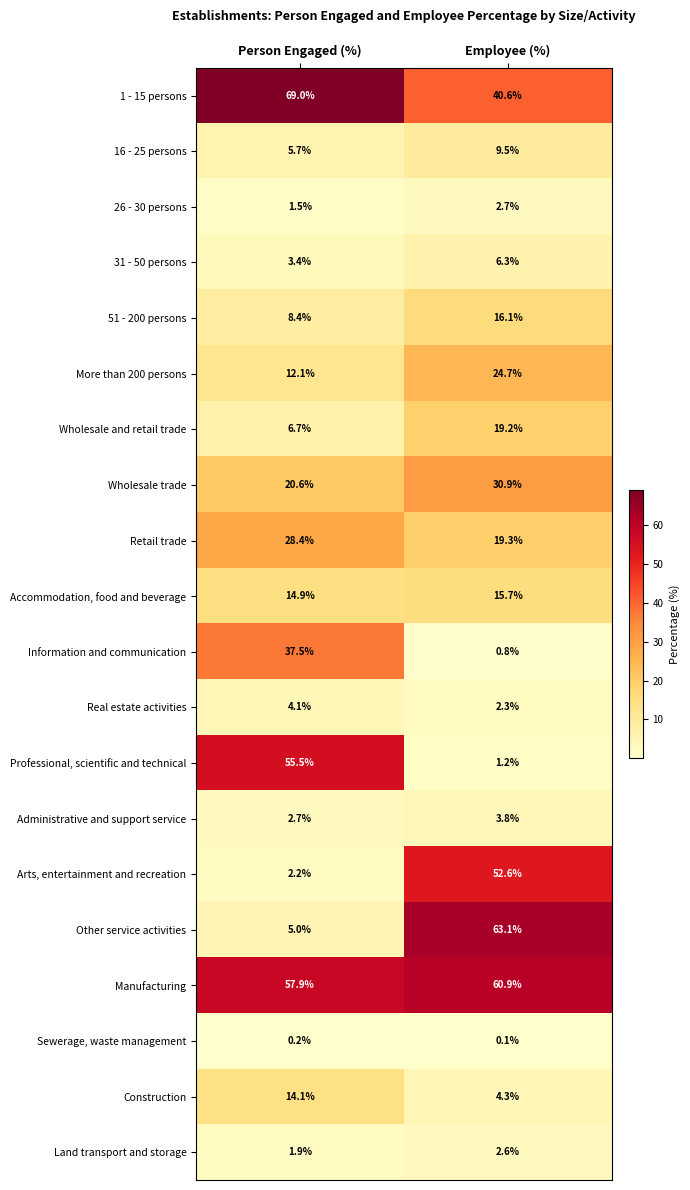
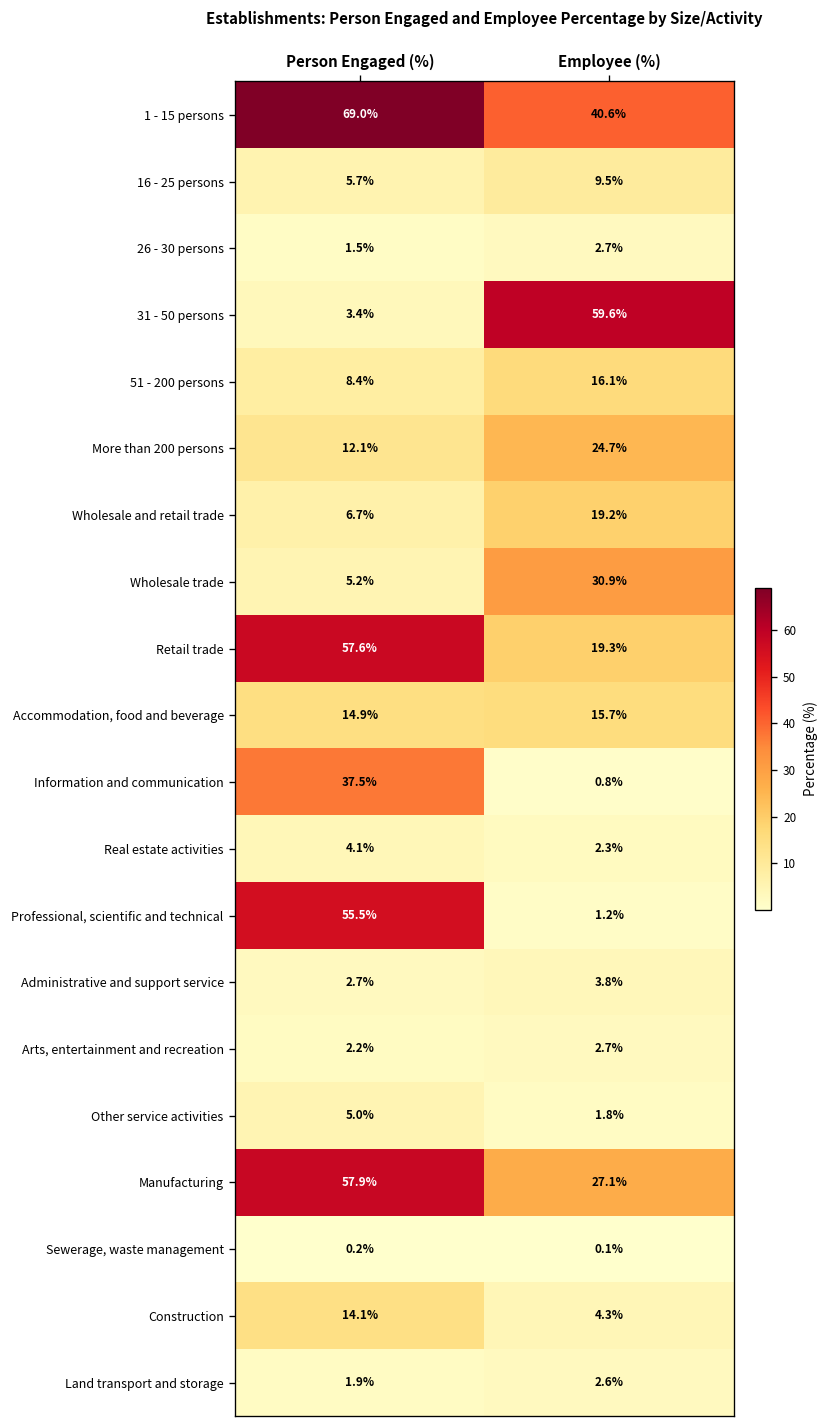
31 - 50 persons, Employee (%): 6.3% -> 59.6%
Wholesale trade, Person Engaged (%): 20.6% -> 5.2%
Retail trade, Person Engaged (%): 28.4% -> 57.6%
Arts, entertainment and recreation, Employee (%): 52.6% -> 2.7%
Other service activities, Employee (%): 63.1% -> 1.8%
Manufacturing, Employee (%): 60.9% -> 27.1%
